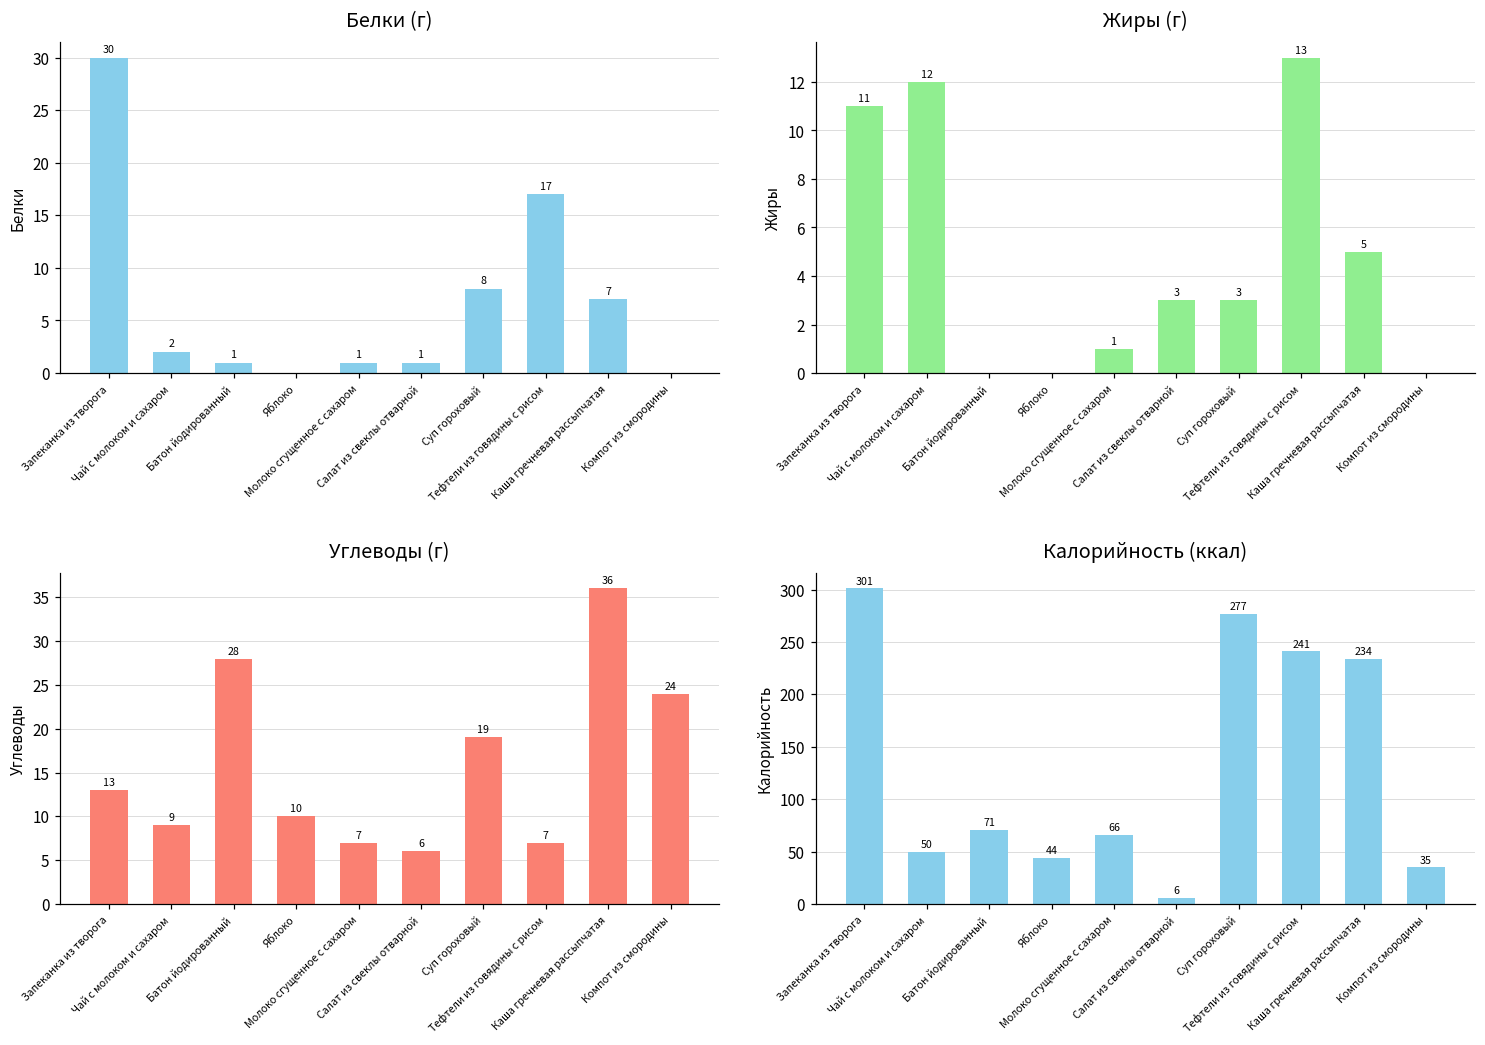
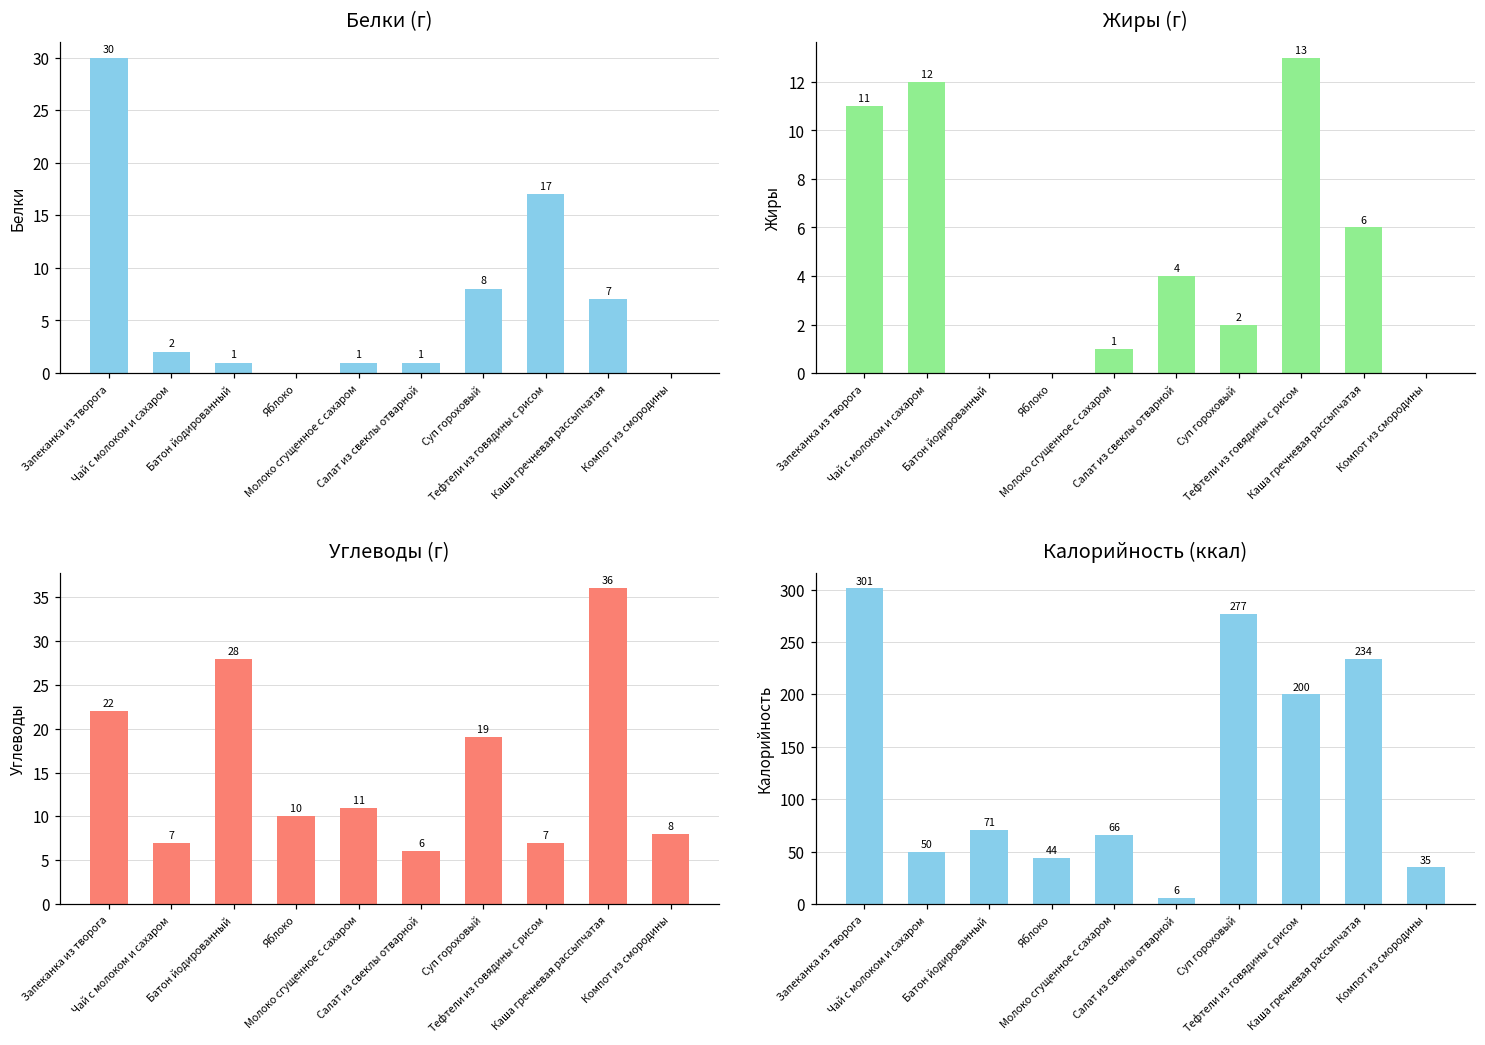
Жиры (г), Салат из свеклы отварной: 3 -> 4
Жиры (г), Суп гороховый: 3 -> 2
Жиры (г), Каша гречневая рассыпчатая: 5 -> 6
Углеводы (г), Запеканка из творога: 13 -> 22
Углеводы (г), Чай с молоком и сахаром: 9 -> 7
Углеводы (г), Молоко сгущенное с сахаром: 7 -> 11
Углеводы (г), Компот из смородины: 24 -> 8
Калорийность (ккал), Тефтели из говядины с рисом: 241 -> 200
